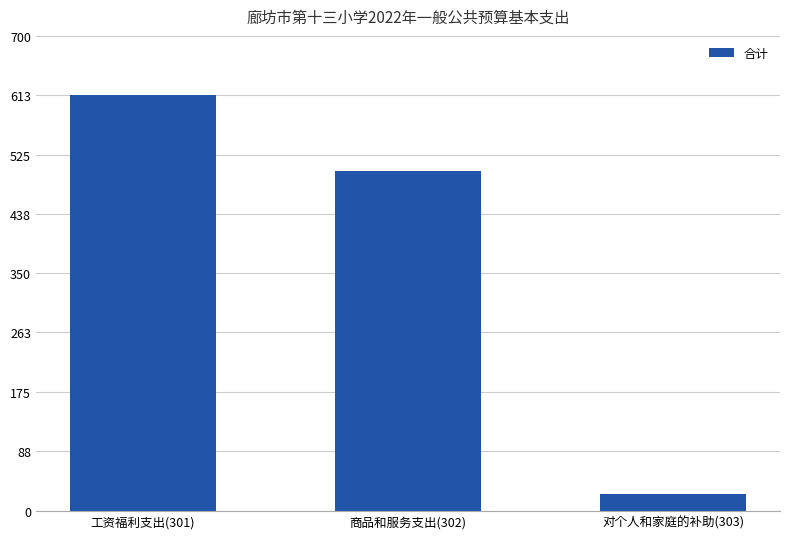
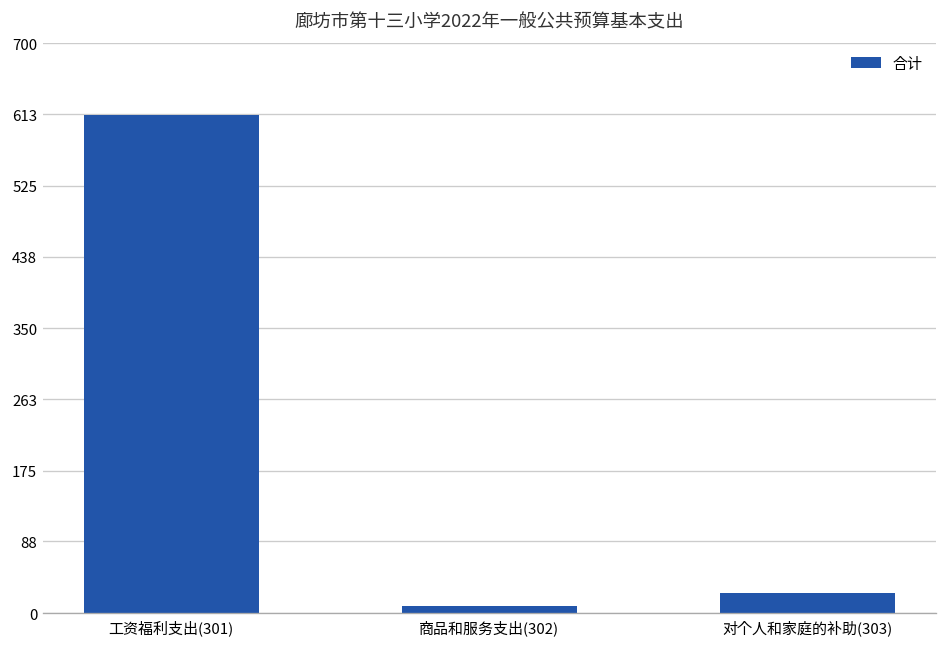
商品和服务支出(302): 500 -> 10
